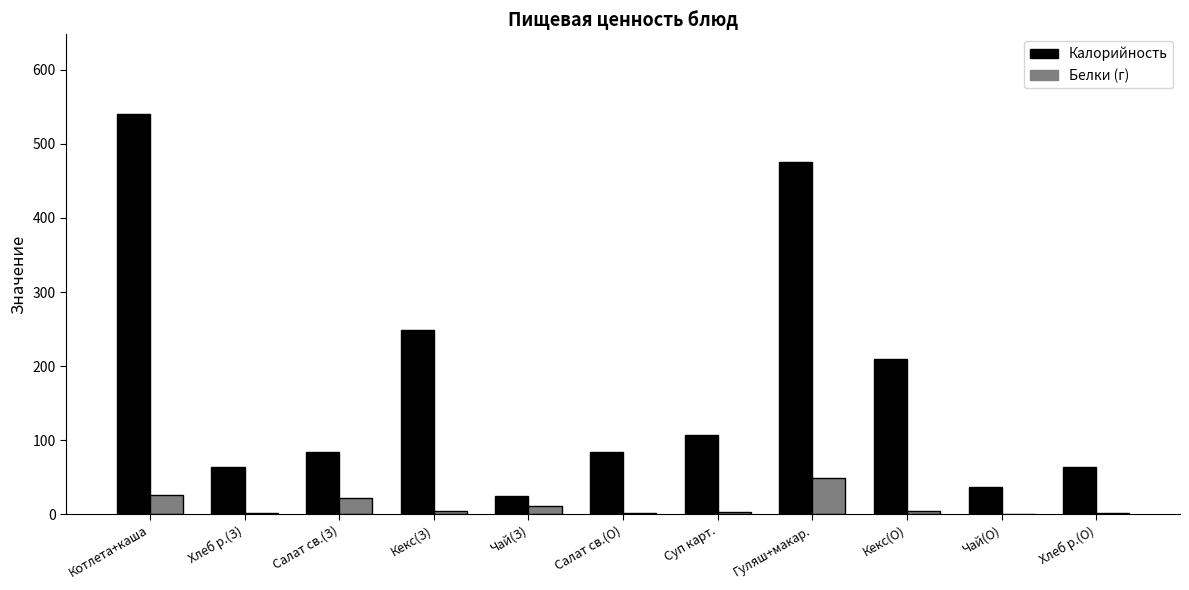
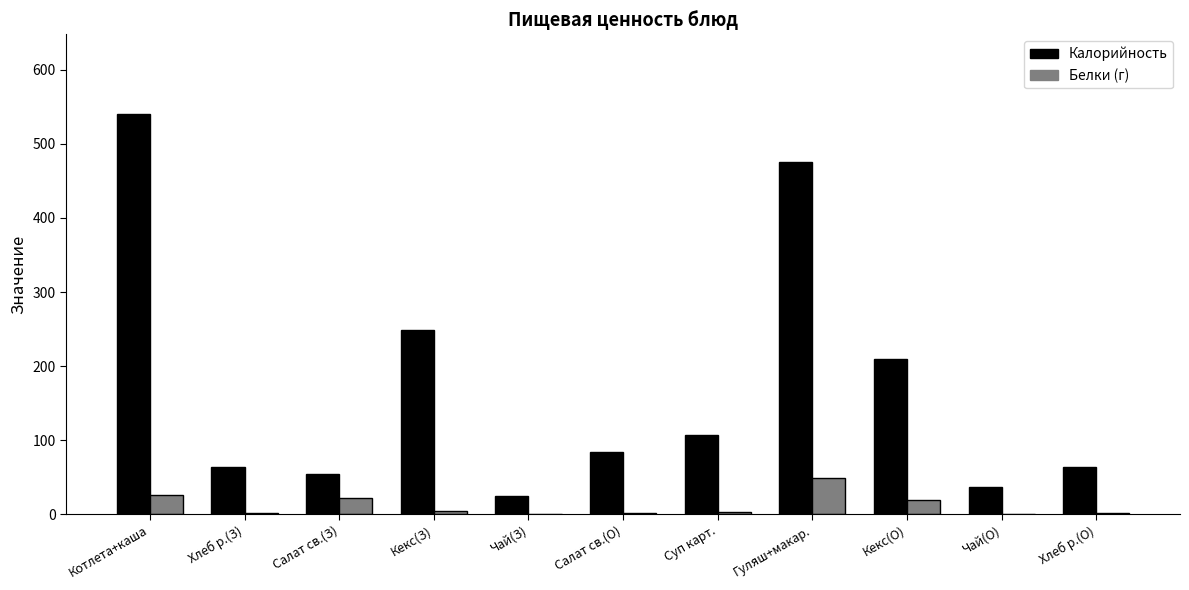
Калорийность, Салат св.(З): 80 -> 50
Белки (г), Чай(З): 10 -> 0
Белки (г), Кекс(О): 0 -> 20
